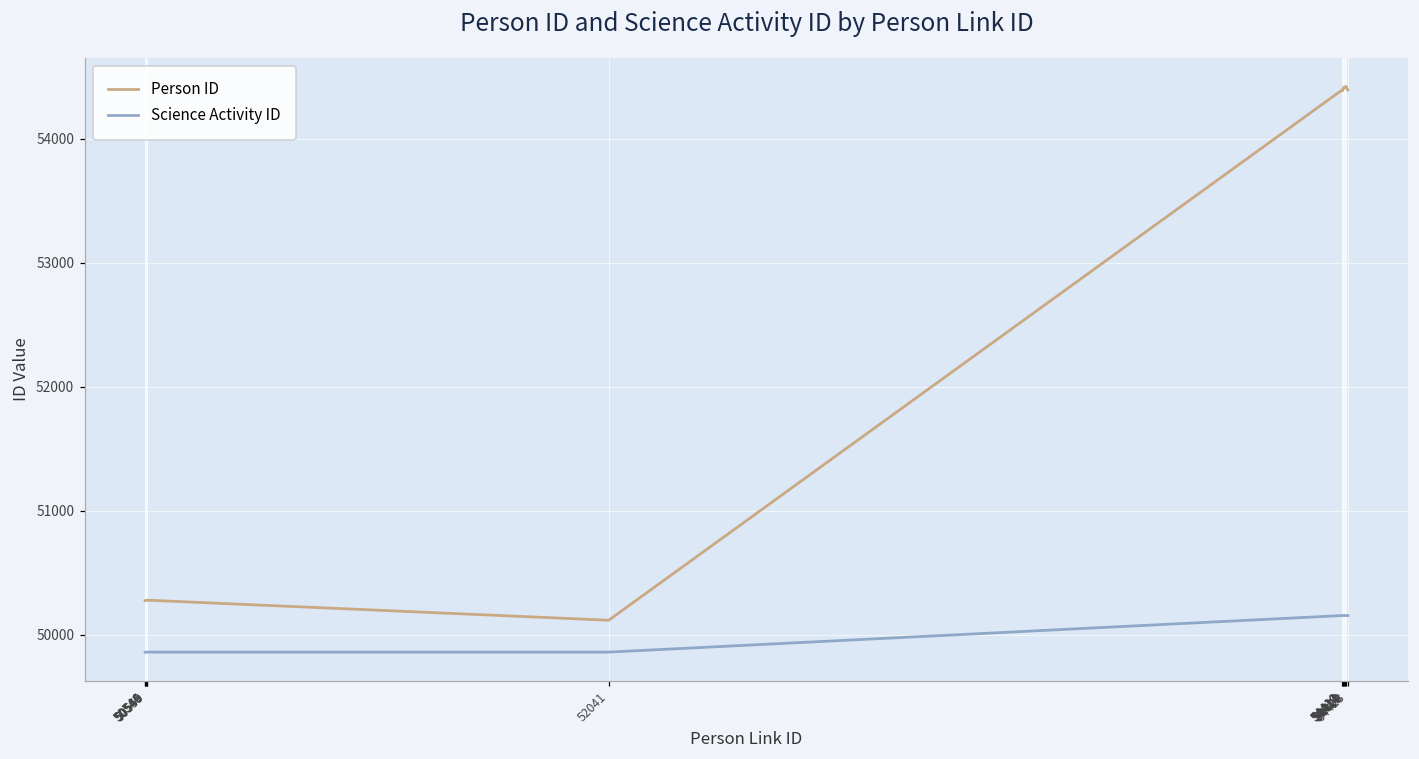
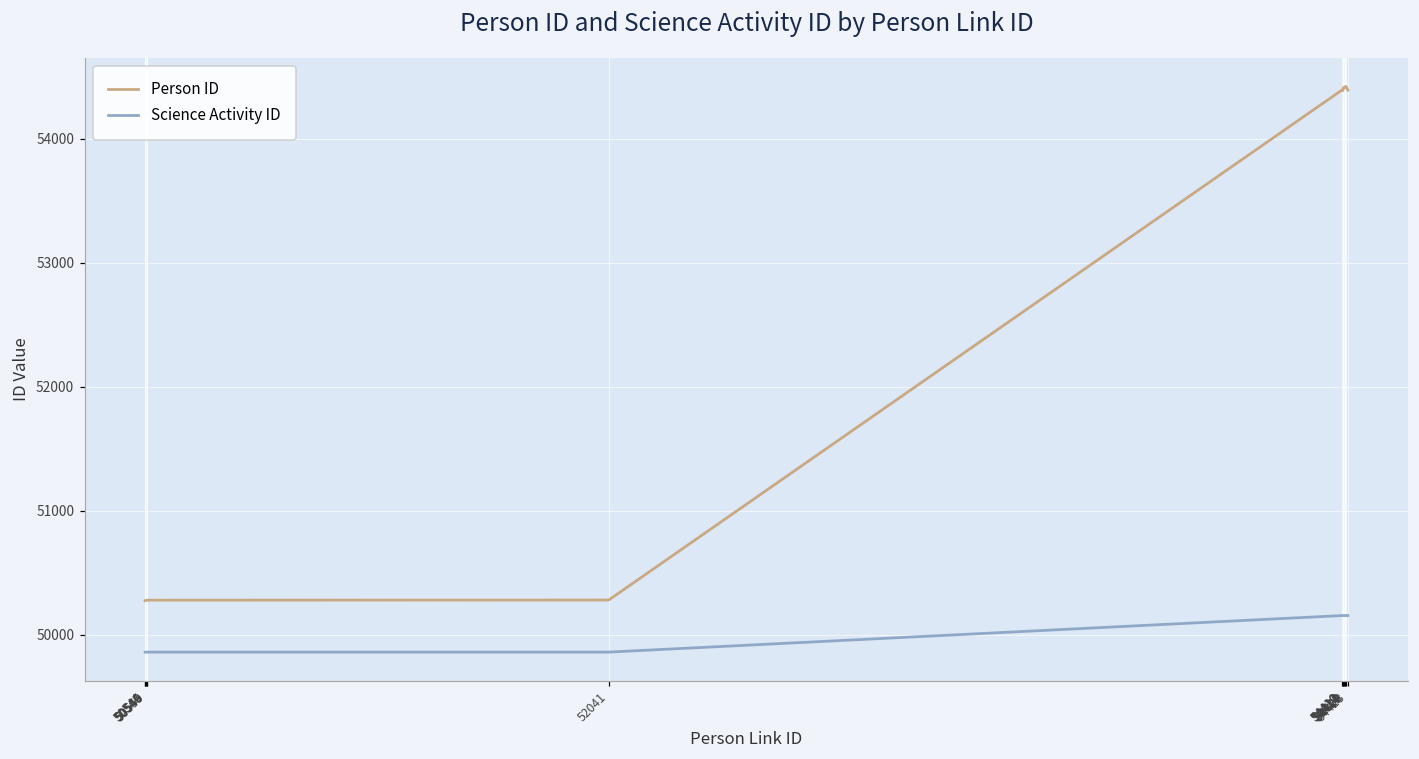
Person ID, 52041: 50120 -> 50280
